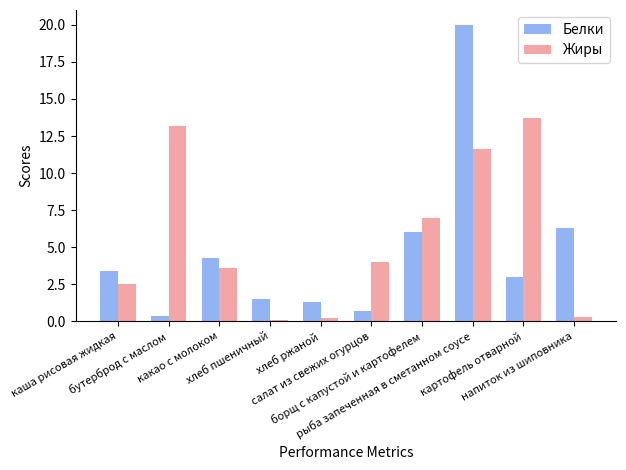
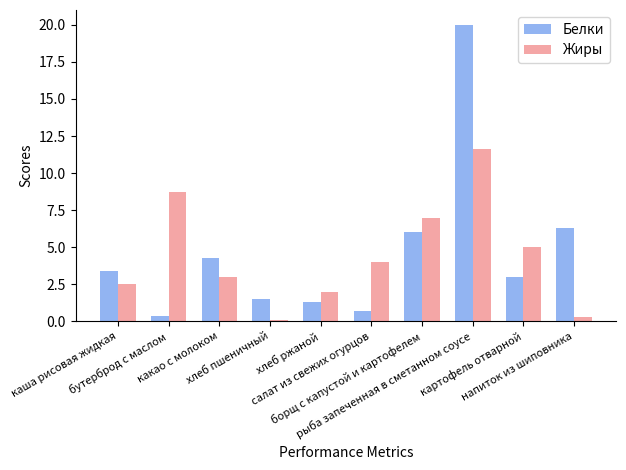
Жиры, бутерброд с маслом: 13.2 -> 8.7
Жиры, какао с молоком: 3.6 -> 3.0
Жиры, хлеб ржаной: 0.2 -> 2.0
Жиры, картофель отварной: 13.7 -> 5.0
